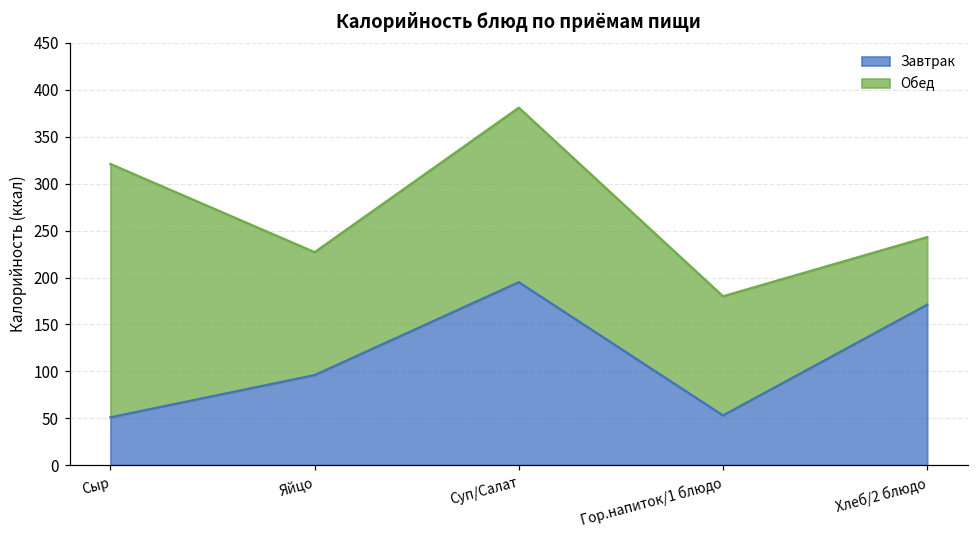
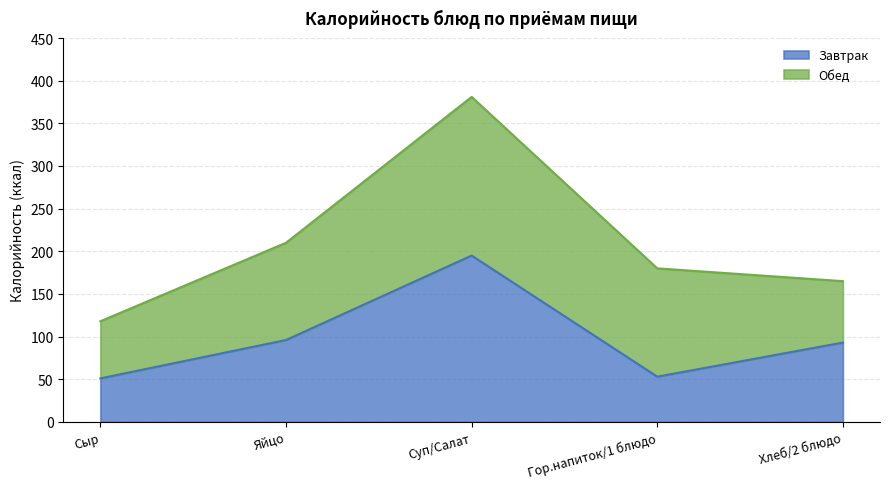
Обед, Сыр: 270 -> 70
Обед, Яйцо: 130 -> 110
Завтрак, Хлеб/2 блюдо: 170 -> 90
